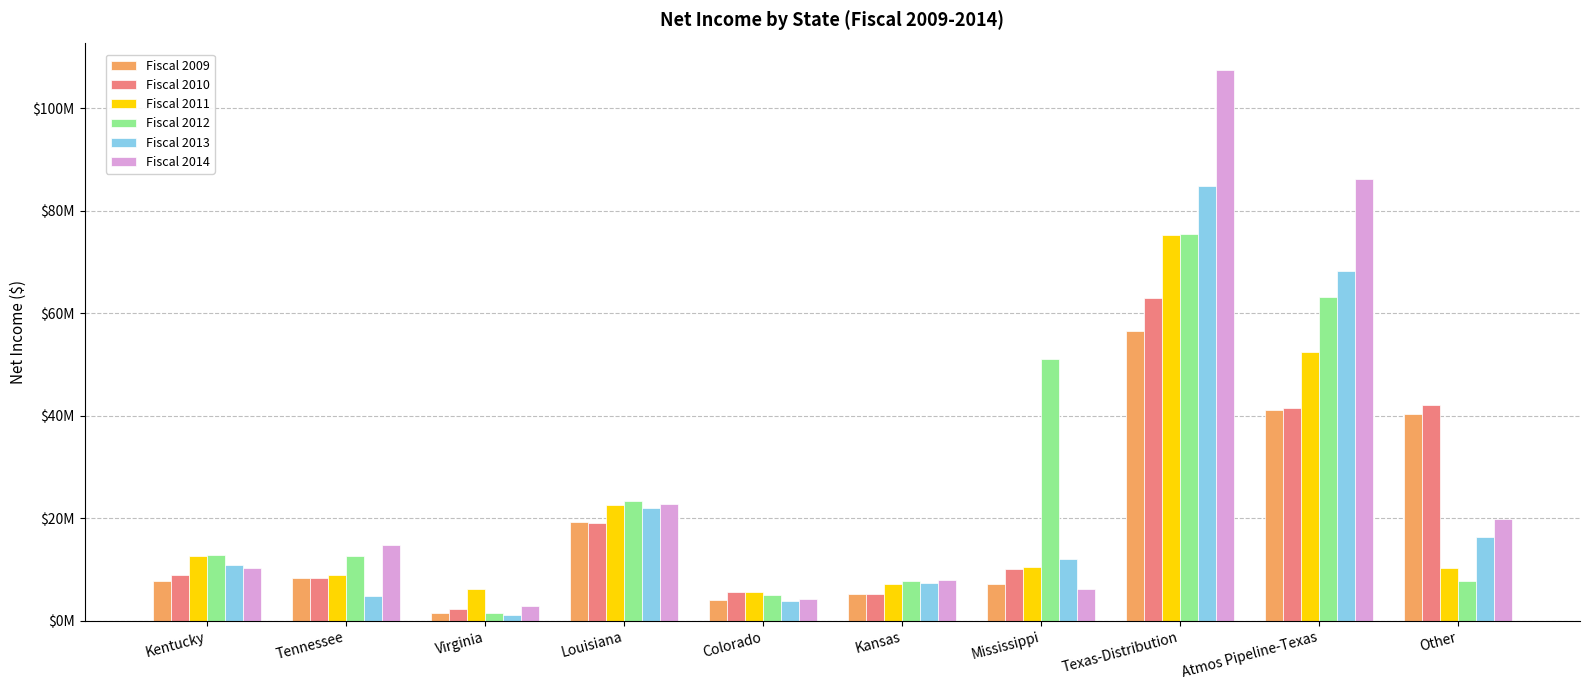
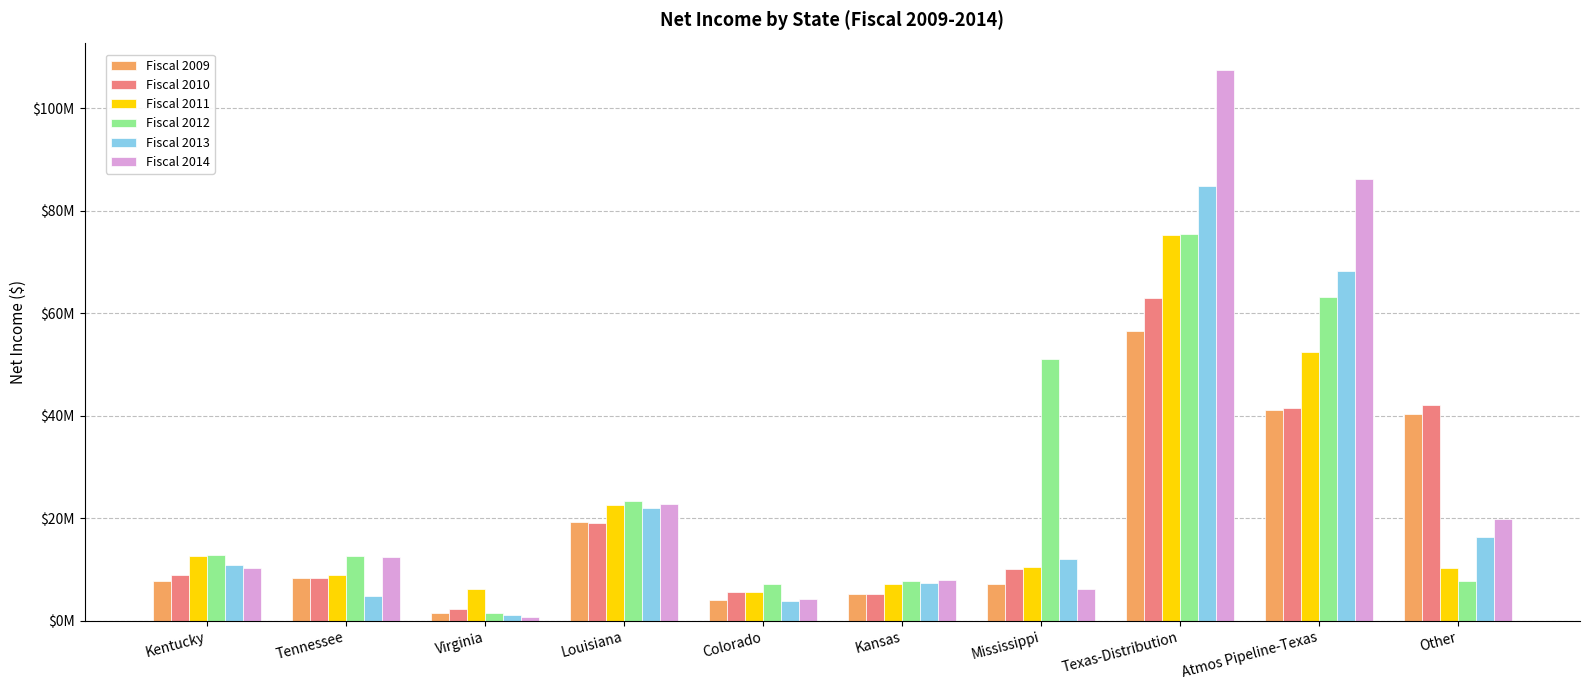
Fiscal 2014, Tennessee: $15000000 -> $12000000
Fiscal 2014, Virginia: $3000000 -> $1000000
Fiscal 2012, Colorado: $5000000 -> $7000000
